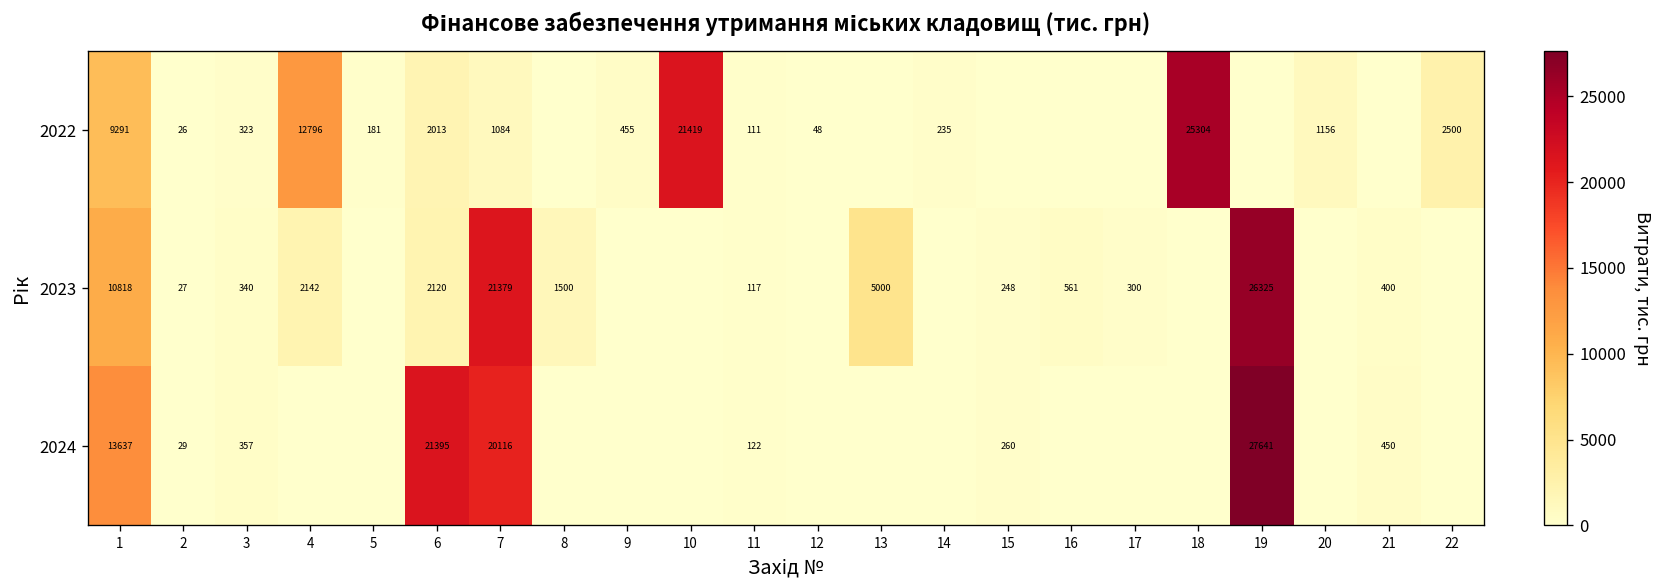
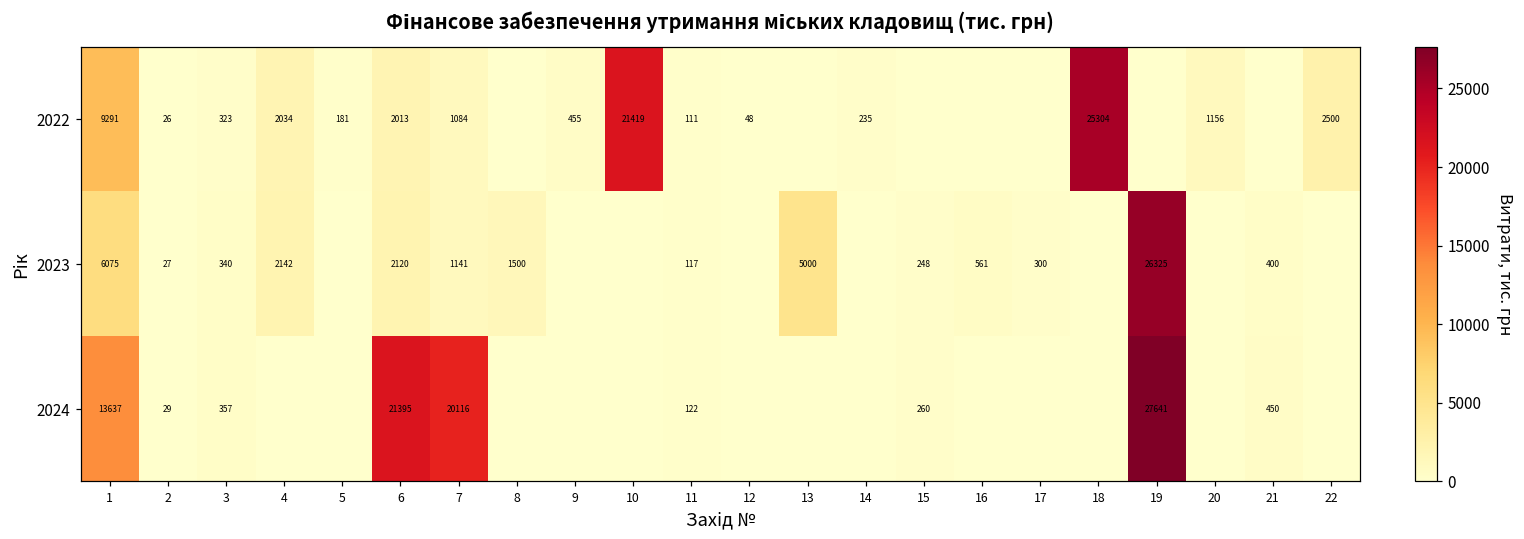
2022, 4: 12796 -> 2034
2023, 1: 10818 -> 6075
2023, 7: 21379 -> 1141
